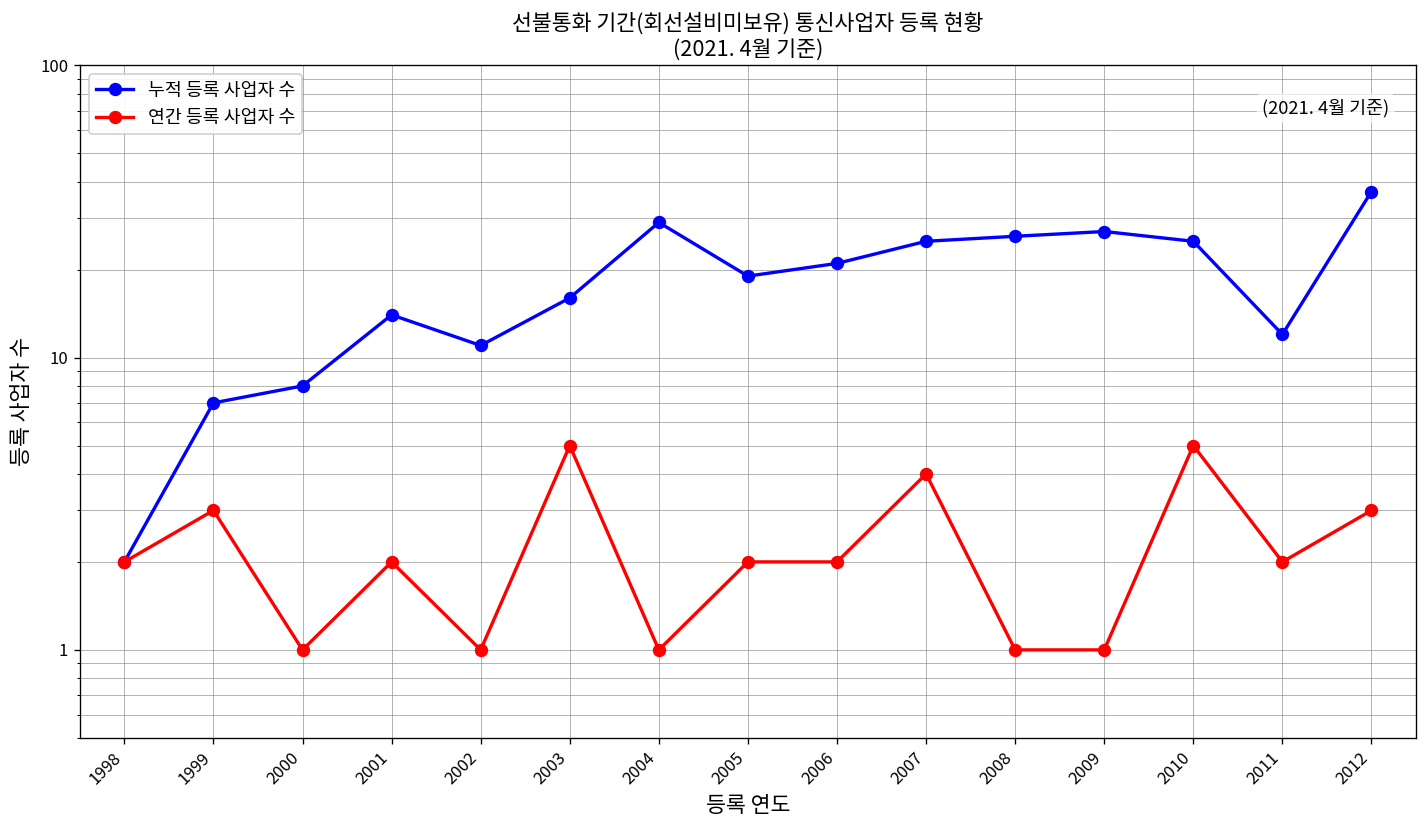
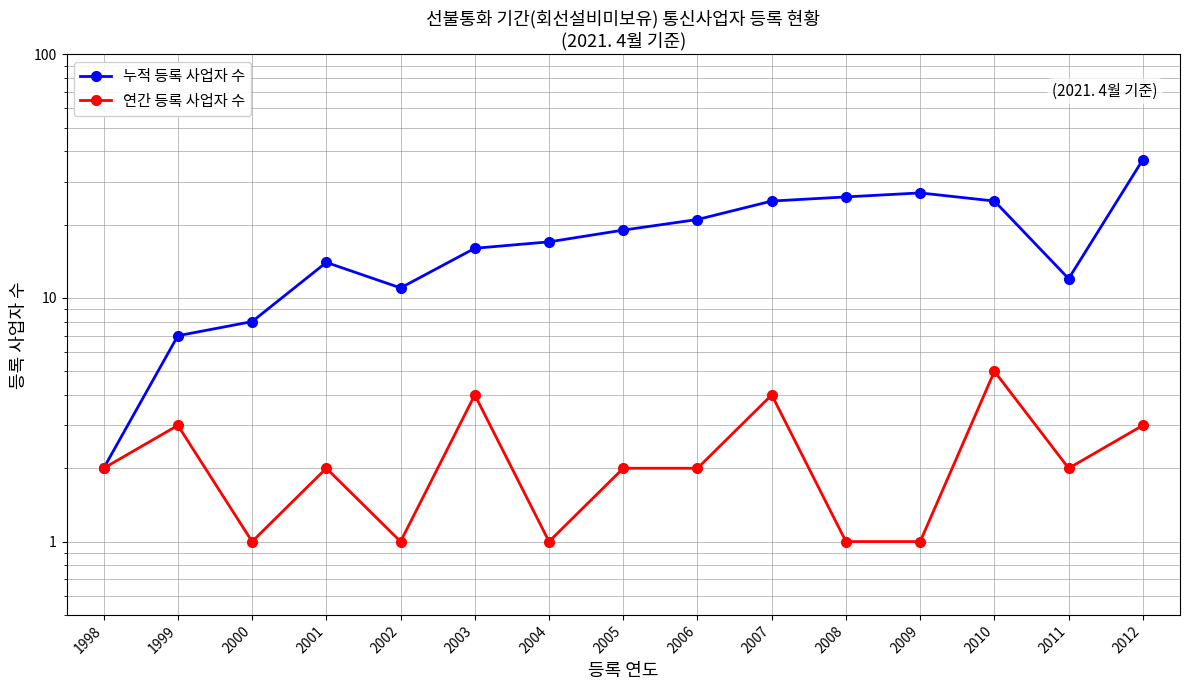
연간 등록 사업자 수, 2003: 5 -> 4
누적 등록 사업자 수, 2004: 29 -> 17
